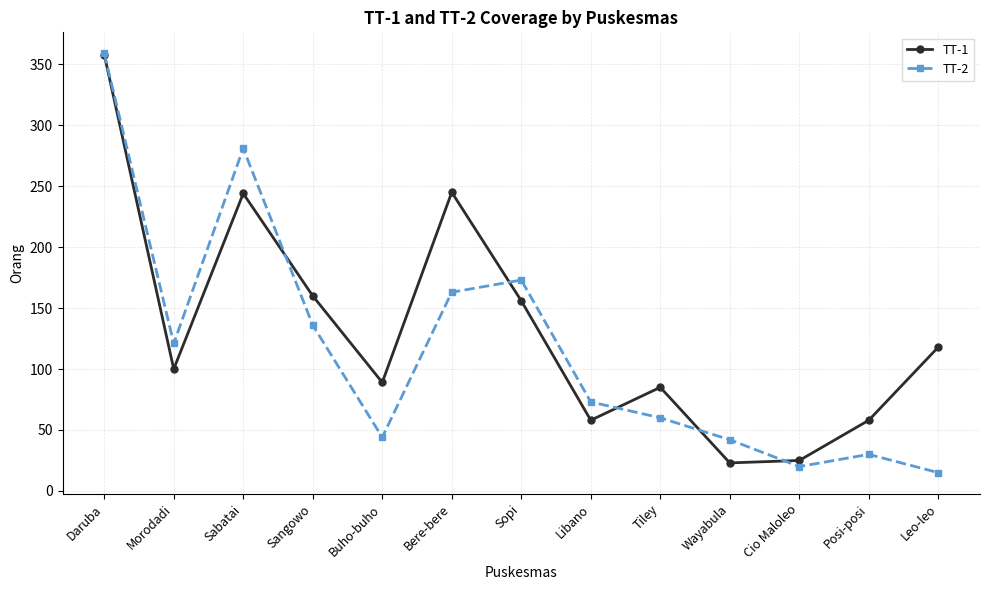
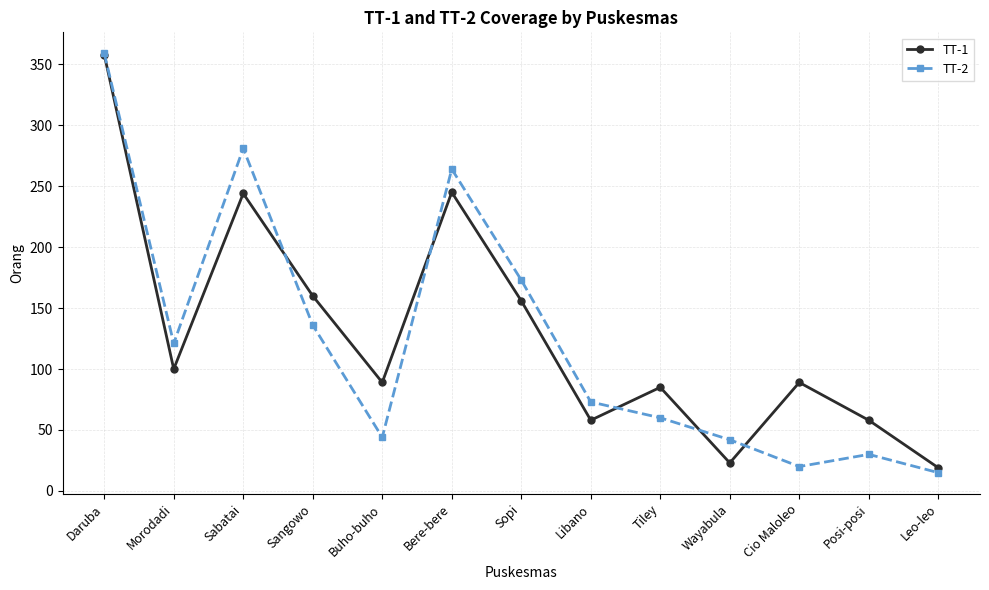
TT-2, Bere-bere: 163 -> 264
TT-1, Cio Maloleo: 25 -> 89
TT-1, Leo-leo: 118 -> 19
